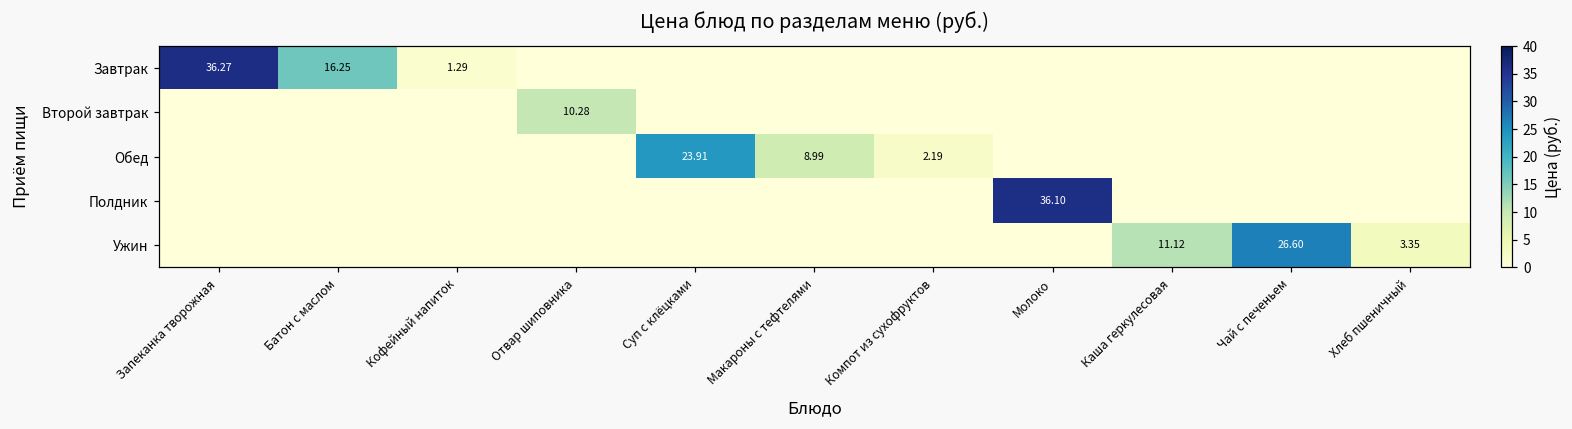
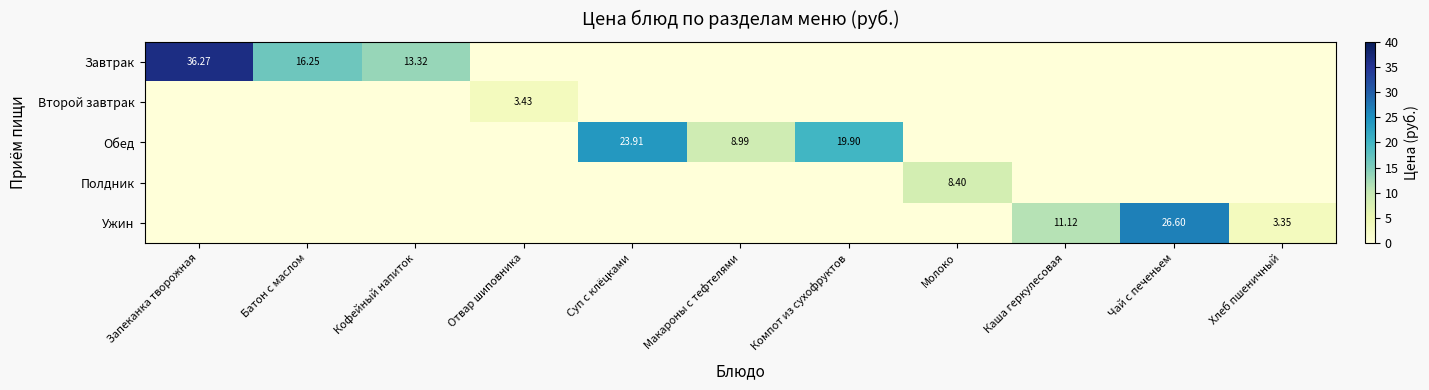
Завтрак, Кофейный напиток: 1.29 -> 13.32
Второй завтрак, Отвар шиповника: 10.28 -> 3.43
Обед, Компот из сухофруктов: 2.19 -> 19.90
Полдник, Молоко: 36.10 -> 8.40
